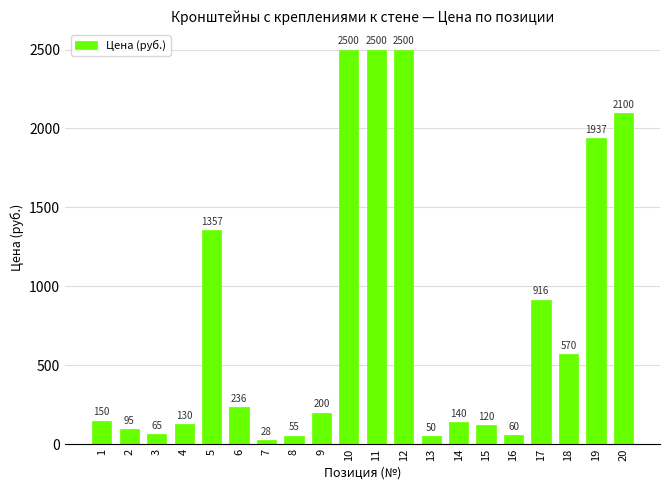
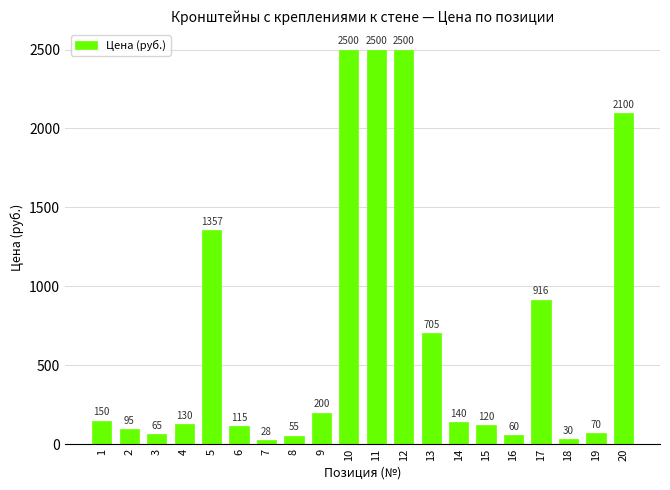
6: 236 -> 115
13: 50 -> 705
18: 570 -> 30
19: 1937 -> 70
